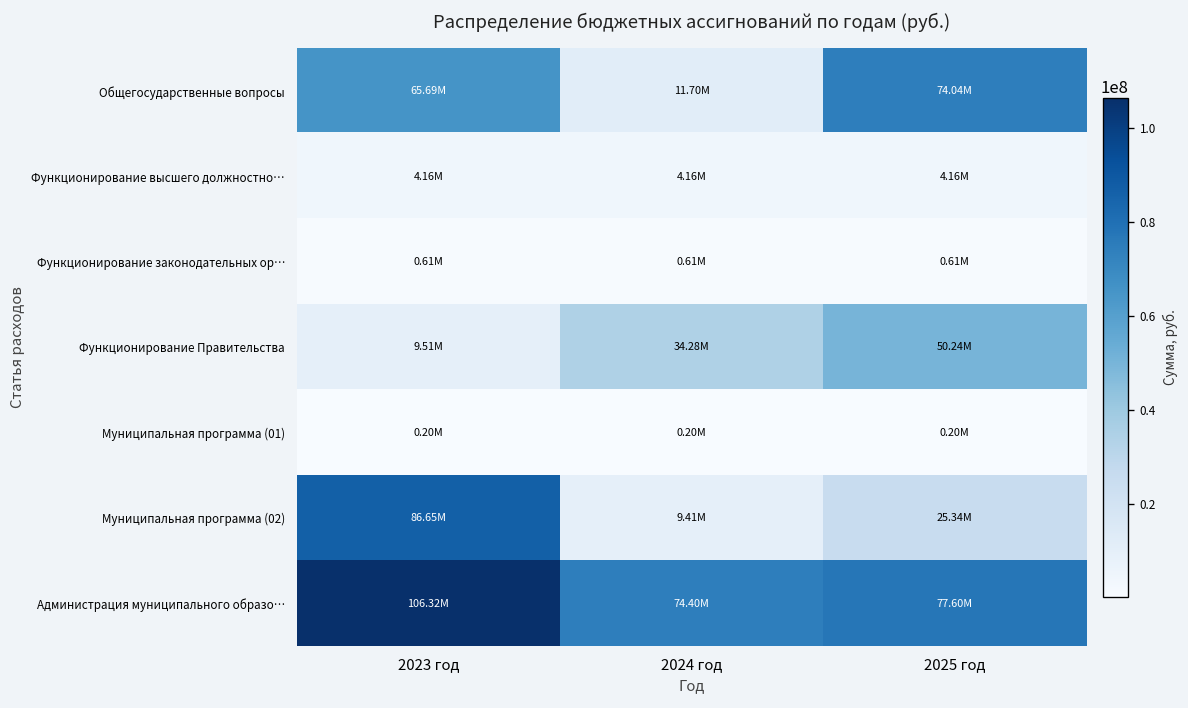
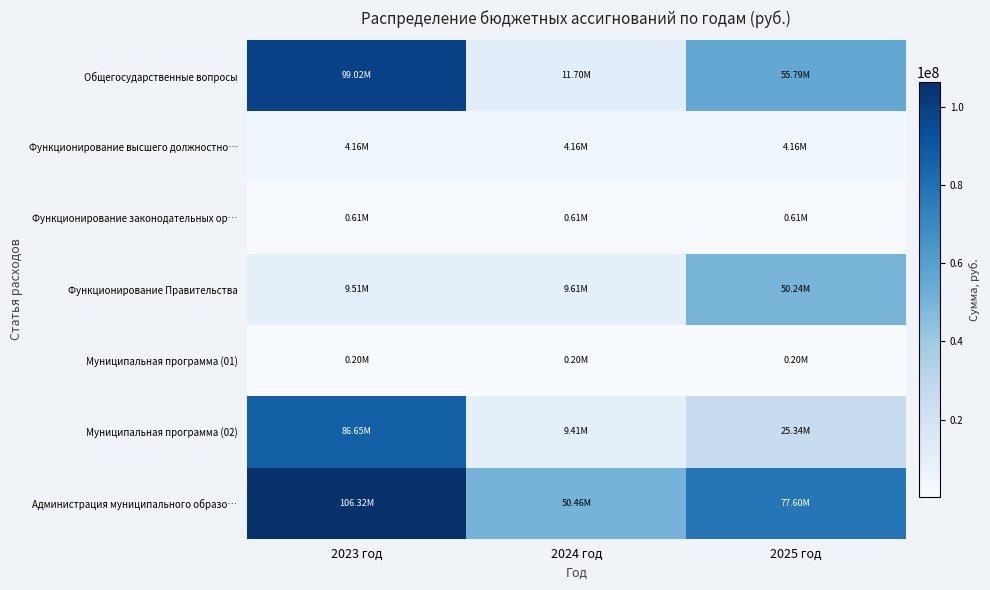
Общегосударственные вопросы, 2023 год: 65.69M -> 99.02M
Общегосударственные вопросы, 2025 год: 74.04M -> 55.79M
Функционирование Правительства, 2024 год: 34.28M -> 9.61M
Администрация муниципального образо…, 2024 год: 74.40M -> 50.46M
